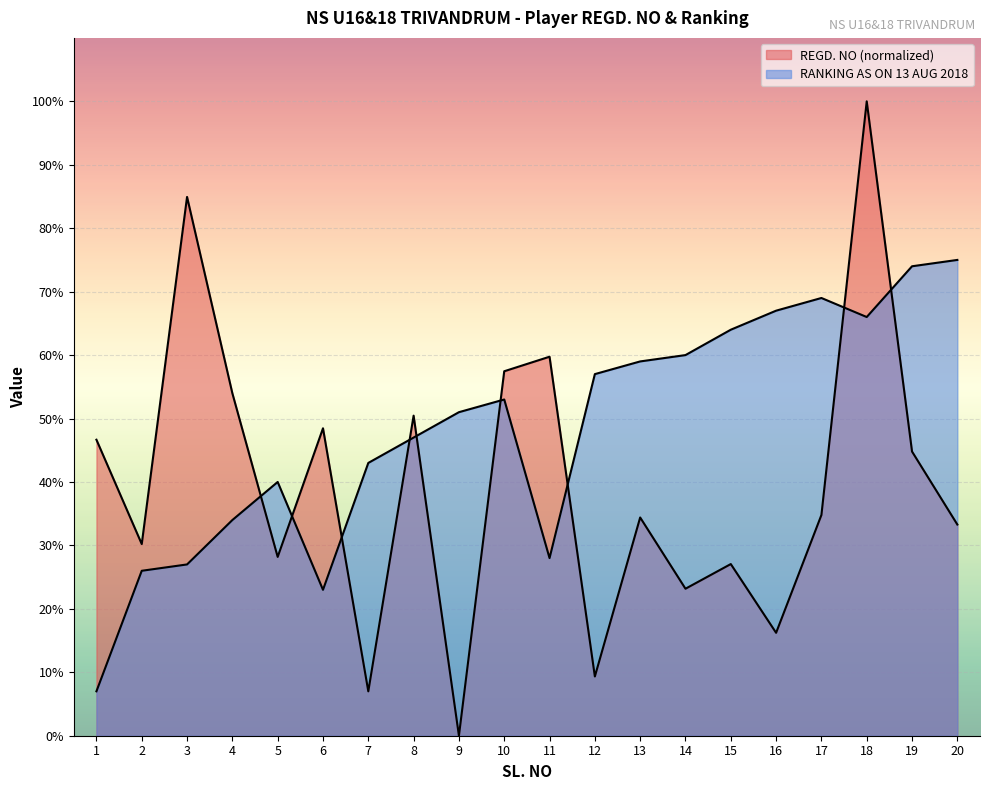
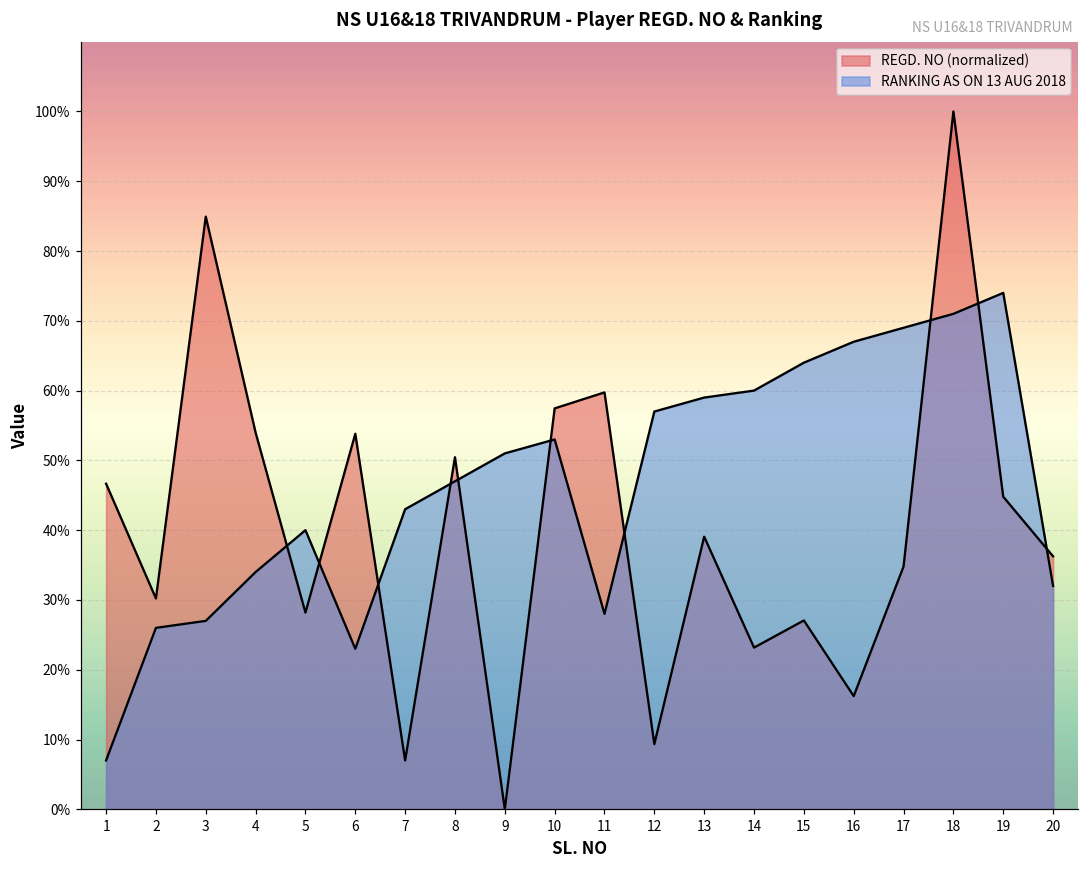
REGD. NO (normalized), 6: 48% -> 54%
REGD. NO (normalized), 13: 34% -> 39%
RANKING AS ON 13 AUG 2018, 18: 66% -> 71%
REGD. NO (normalized), 20: 33% -> 36%
RANKING AS ON 13 AUG 2018, 20: 75% -> 32%
